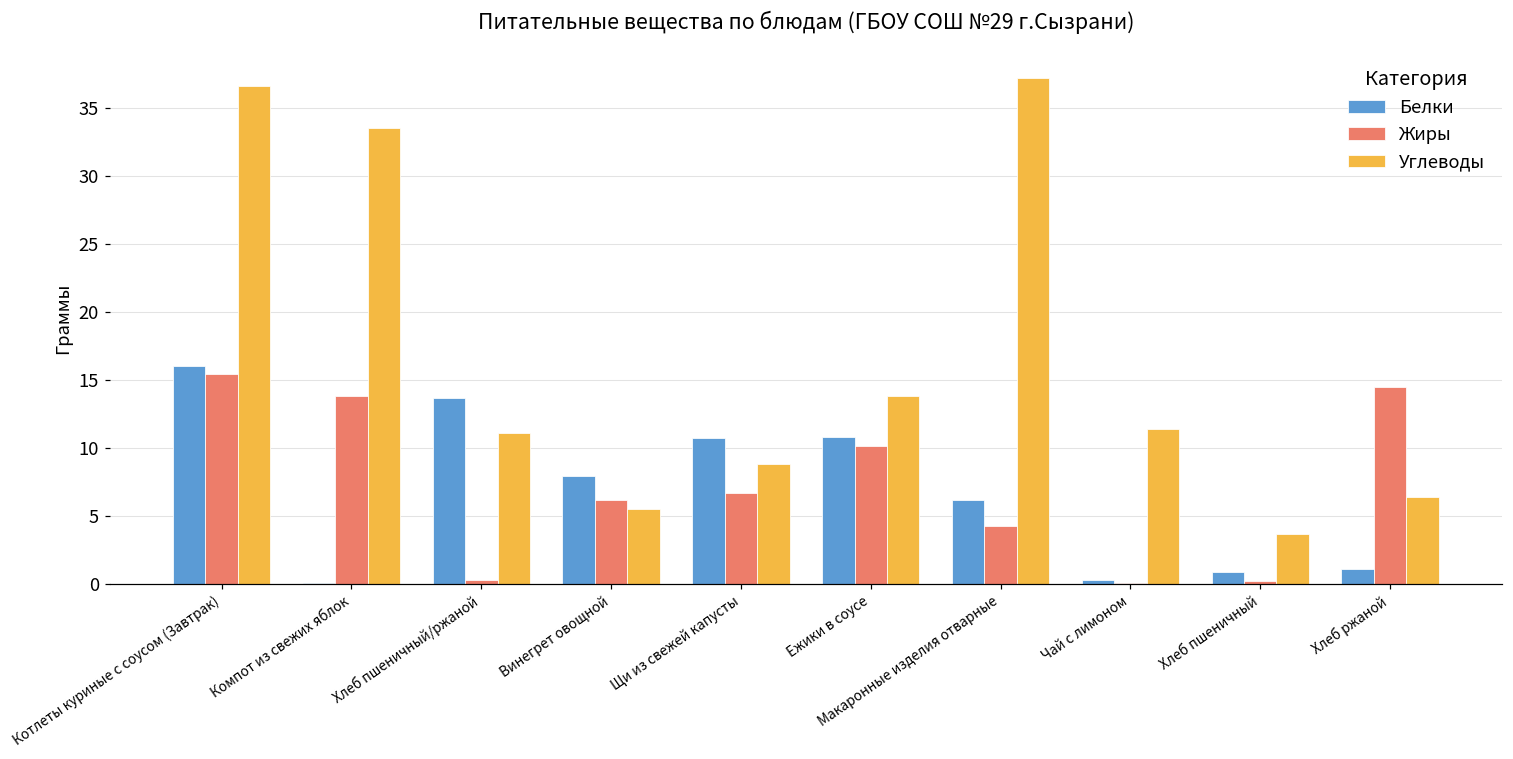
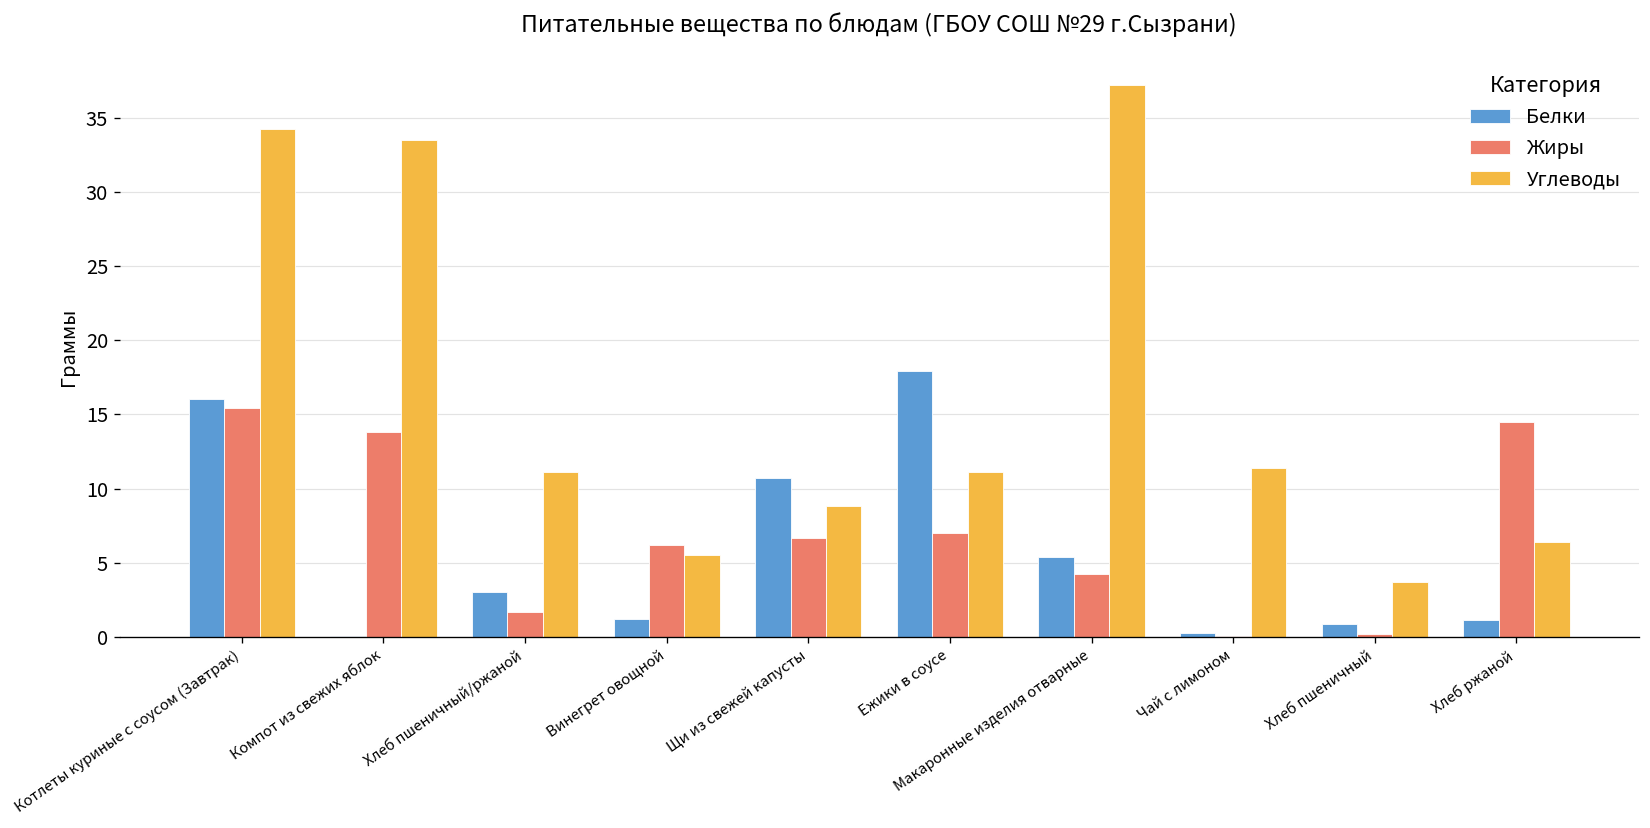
Углеводы, Котлеты куриные с соусом (Завтрак): 36.7 -> 34.3
Белки, Хлеб пшеничный/ржаной: 13.6 -> 3.0
Жиры, Хлеб пшеничный/ржаной: 0.2 -> 1.7
Белки, Винегрет овощной: 7.9 -> 1.2
Белки, Ежики в соусе: 10.8 -> 17.9
Жиры, Ежики в соусе: 10.1 -> 7.0
Углеводы, Ежики в соусе: 13.8 -> 11.1
Белки, Макаронные изделия отварные: 6.2 -> 5.4
